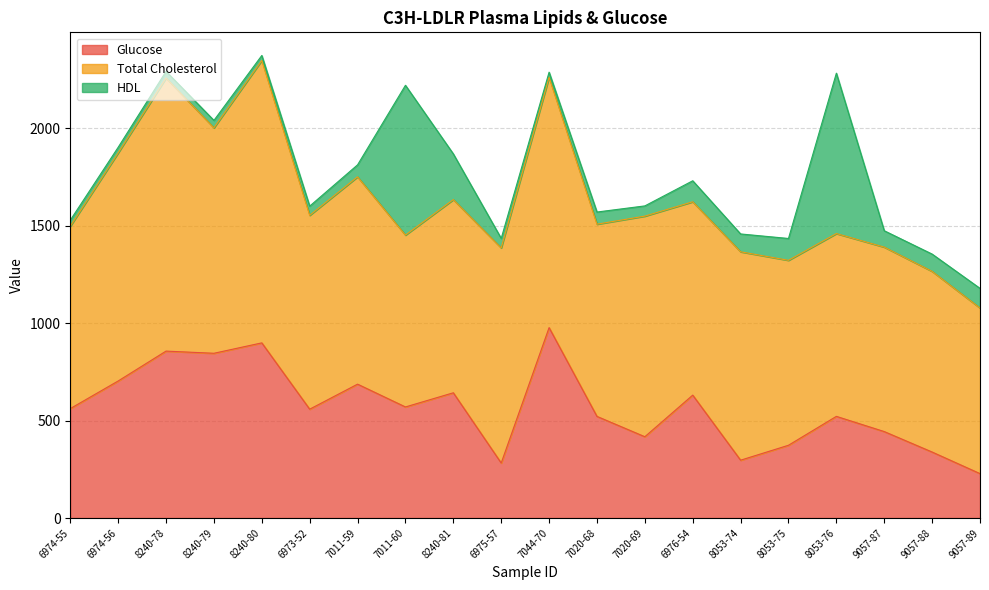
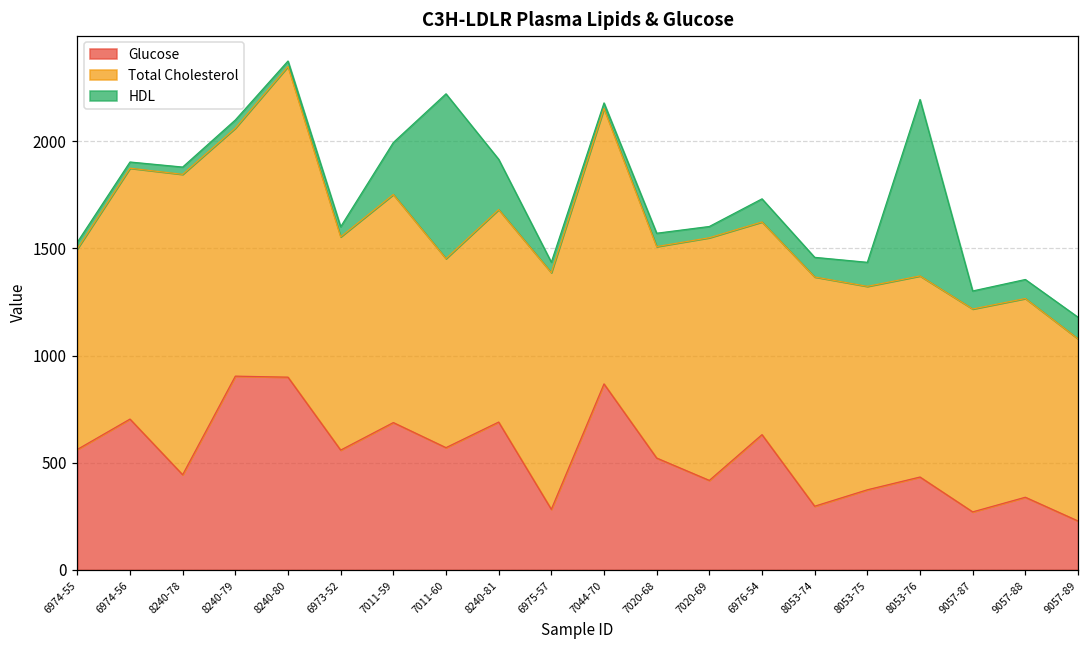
Glucose, 8240-78: 860 -> 440
Glucose, 8240-79: 850 -> 900
HDL, 7011-59: 60 -> 240
Glucose, 8240-81: 640 -> 690
Glucose, 7044-70: 980 -> 870
Glucose, 8053-76: 520 -> 430
Glucose, 9057-87: 440 -> 270
